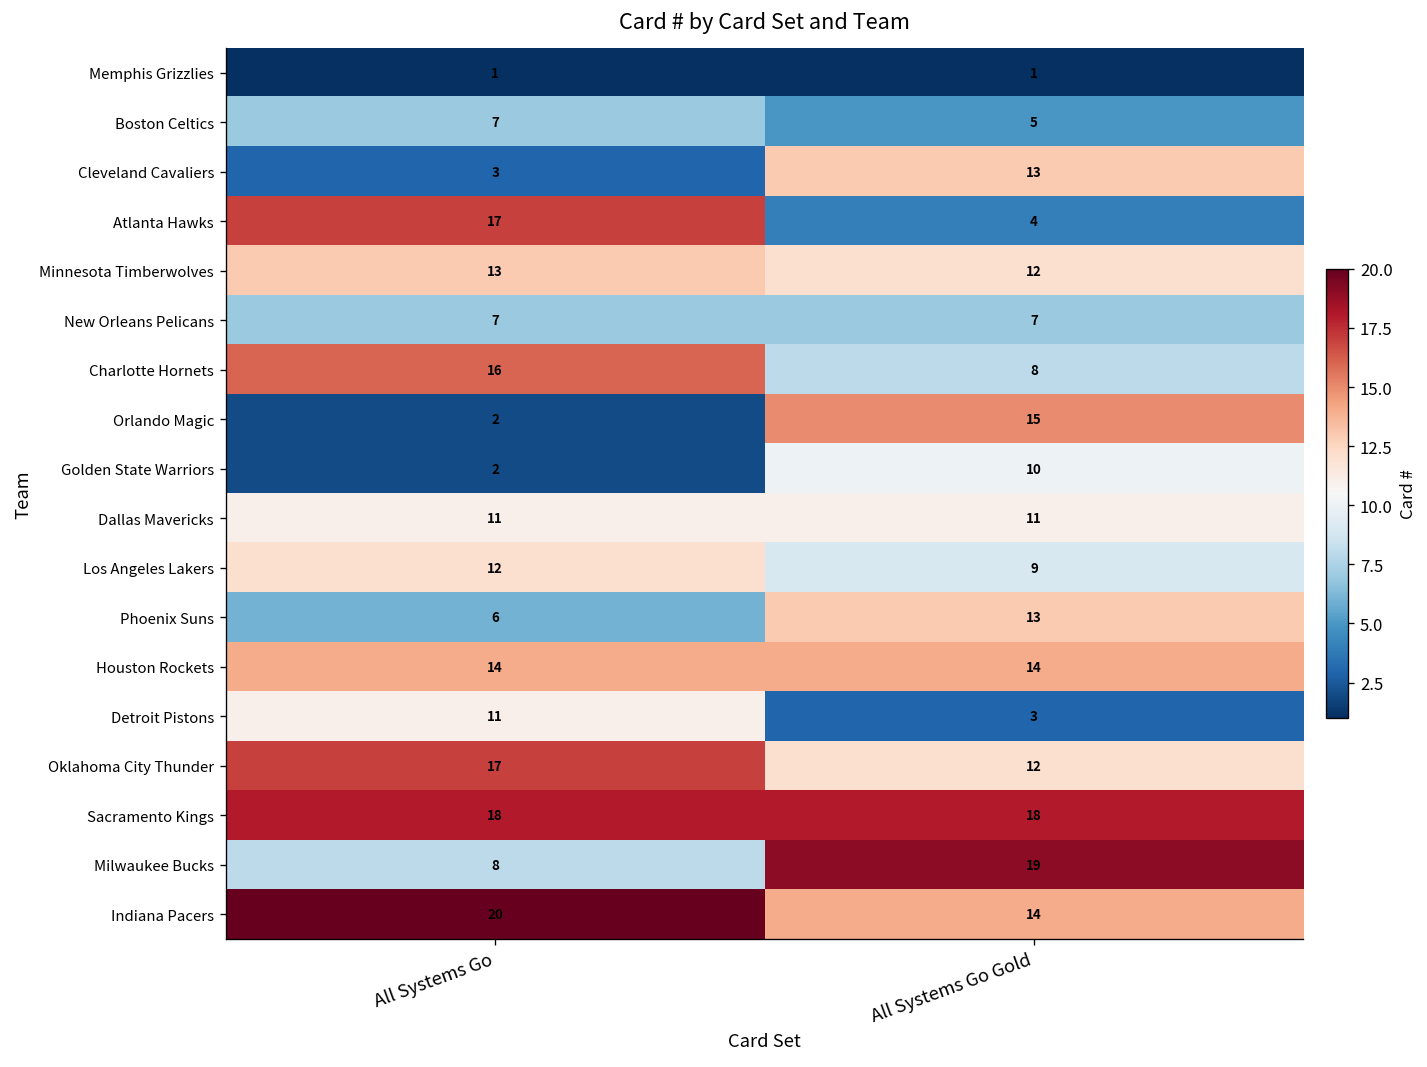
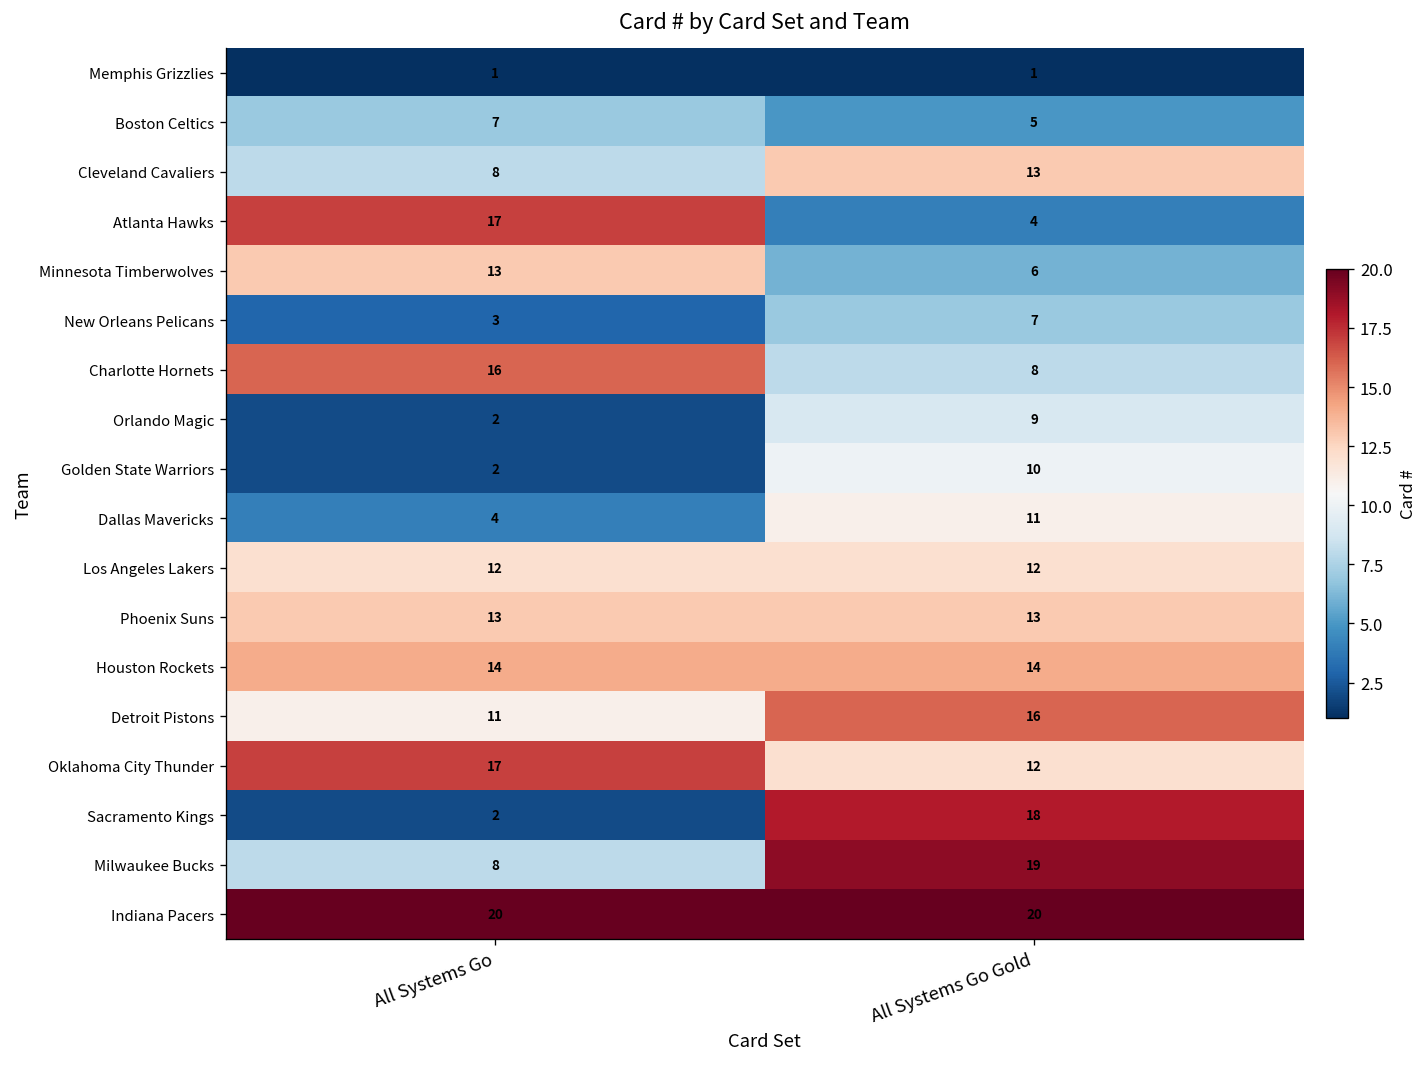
Cleveland Cavaliers, All Systems Go: 3 -> 8
Minnesota Timberwolves, All Systems Go Gold: 12 -> 6
New Orleans Pelicans, All Systems Go: 7 -> 3
Orlando Magic, All Systems Go Gold: 15 -> 9
Dallas Mavericks, All Systems Go: 11 -> 4
Los Angeles Lakers, All Systems Go Gold: 9 -> 12
Phoenix Suns, All Systems Go: 6 -> 13
Detroit Pistons, All Systems Go Gold: 3 -> 16
Sacramento Kings, All Systems Go: 18 -> 2
Indiana Pacers, All Systems Go Gold: 14 -> 20
